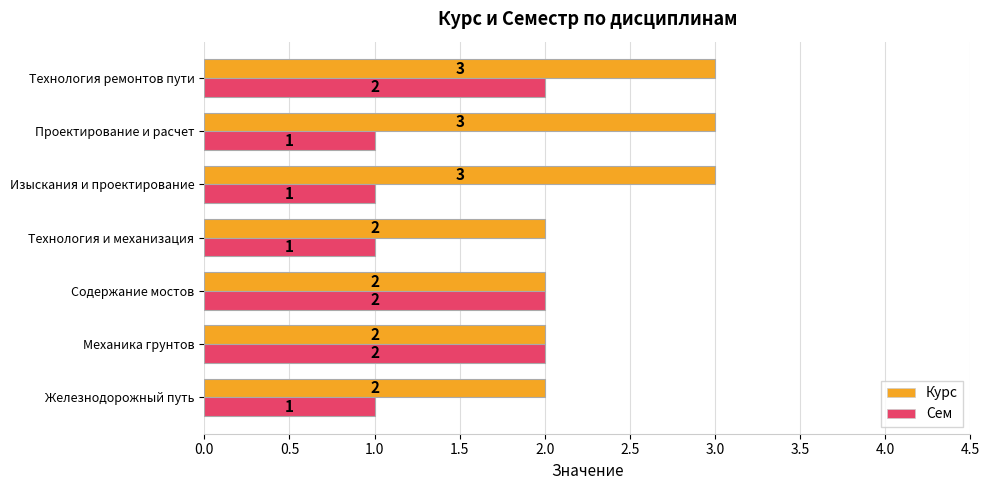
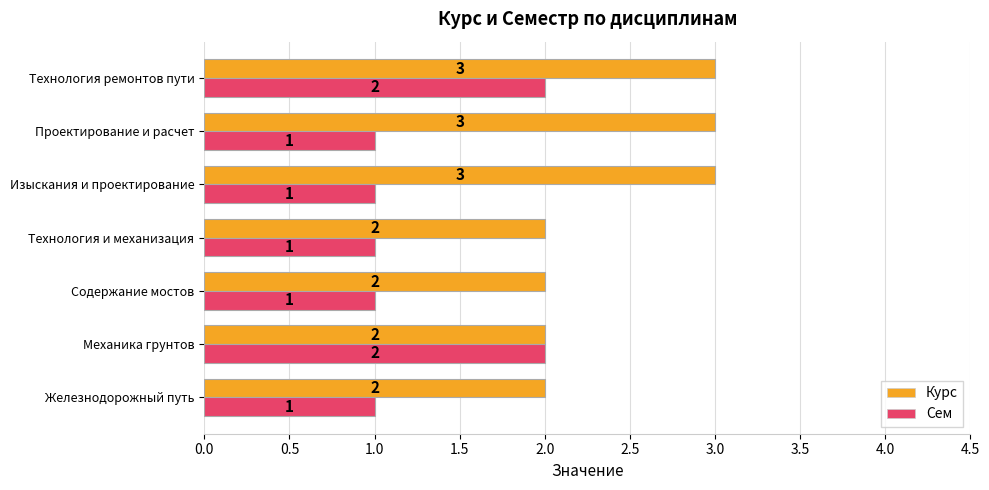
Сем, Содержание мостов: 2 -> 1
